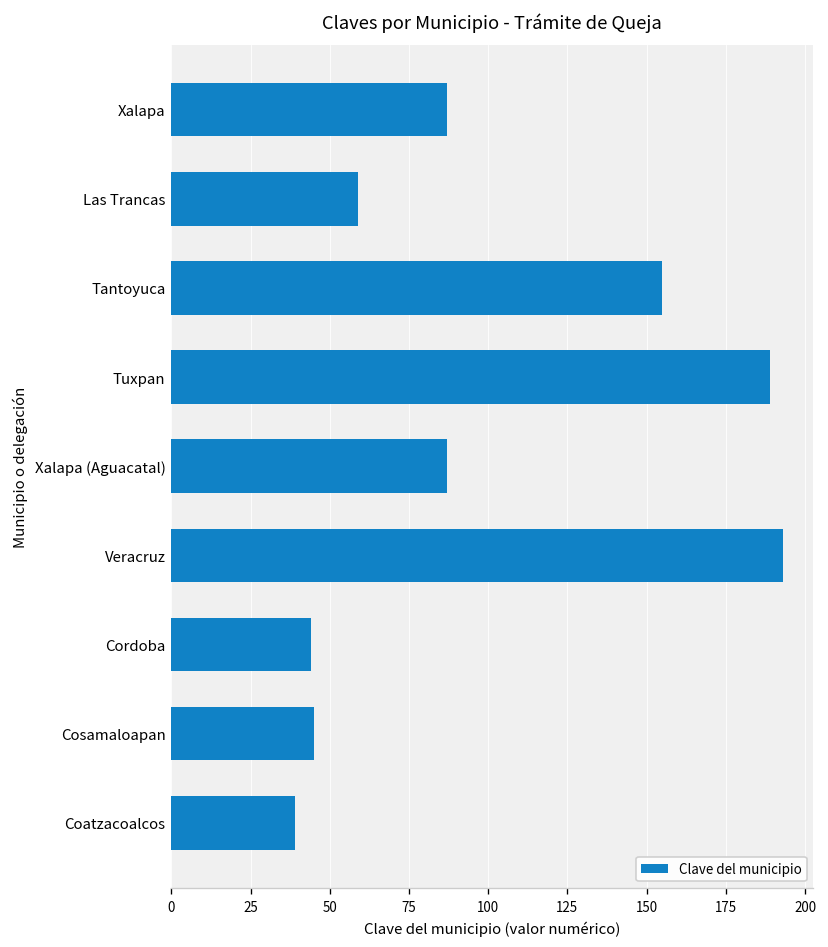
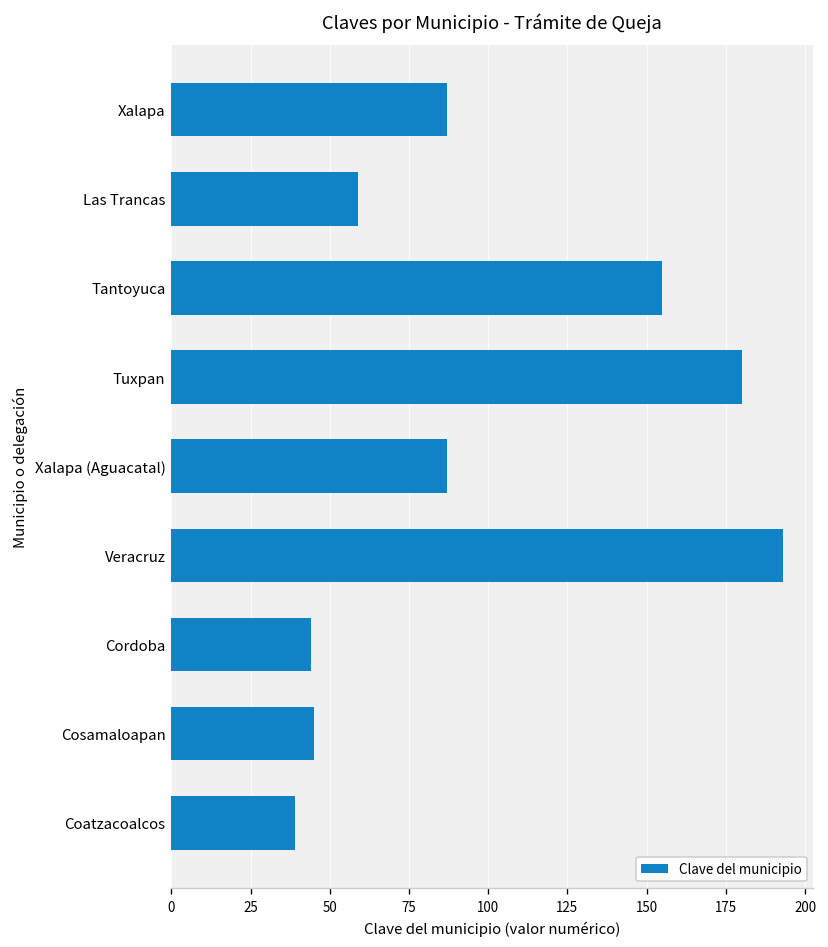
Tuxpan: 189 -> 180
